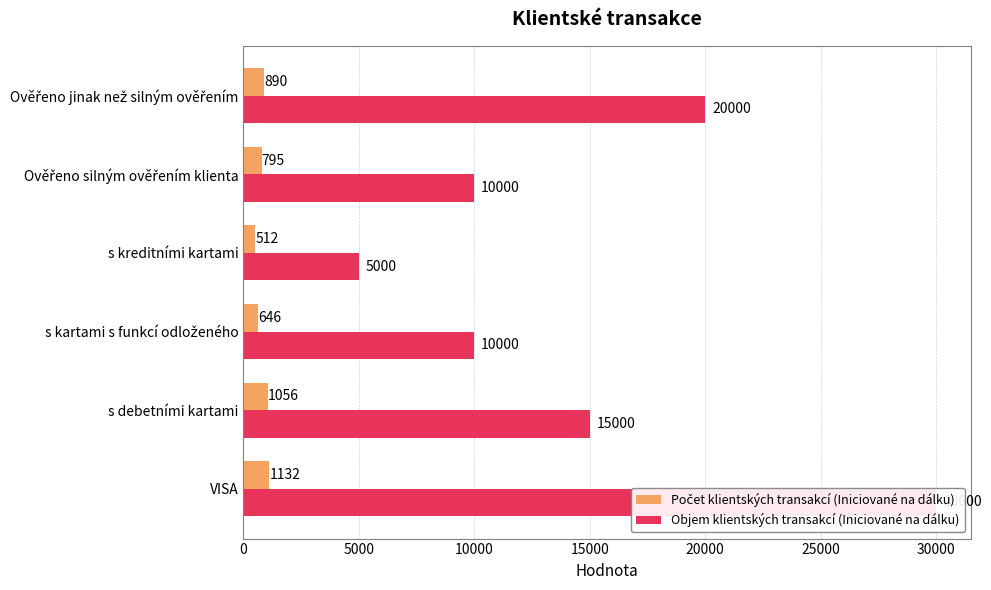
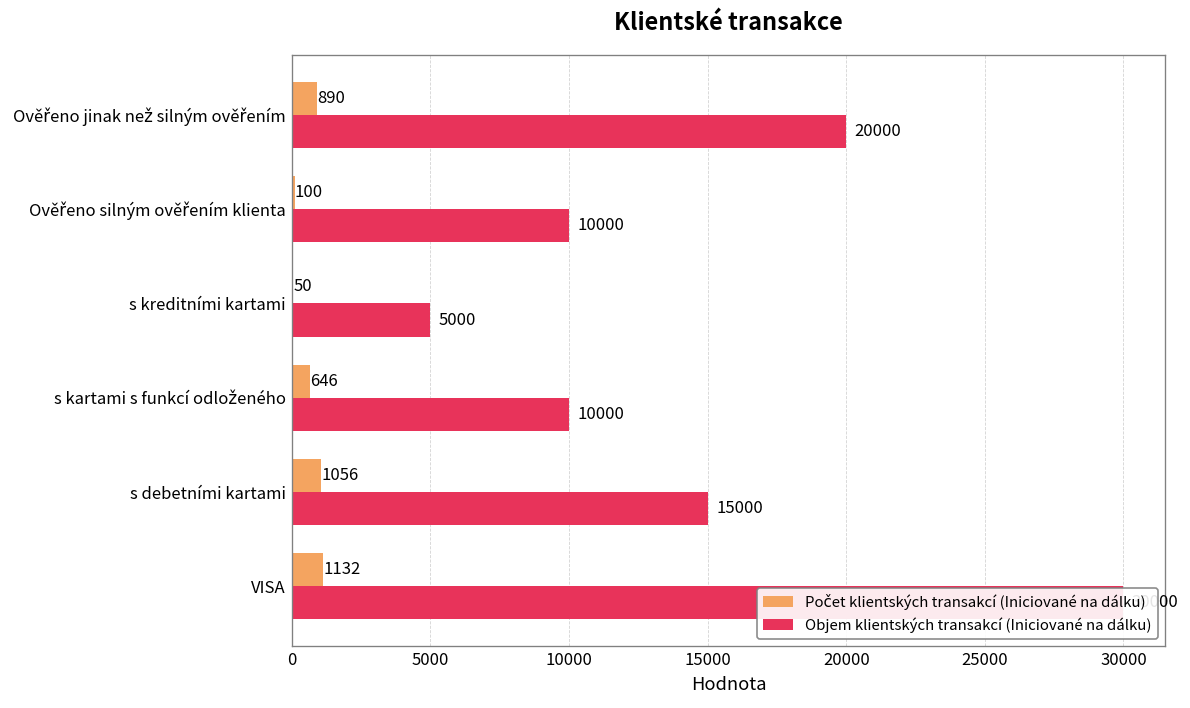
Počet klientských transakcí (Iniciované na dálku), Ověřeno silným ověřením klienta: 795 -> 100
Počet klientských transakcí (Iniciované na dálku), s kreditními kartami: 512 -> 50
